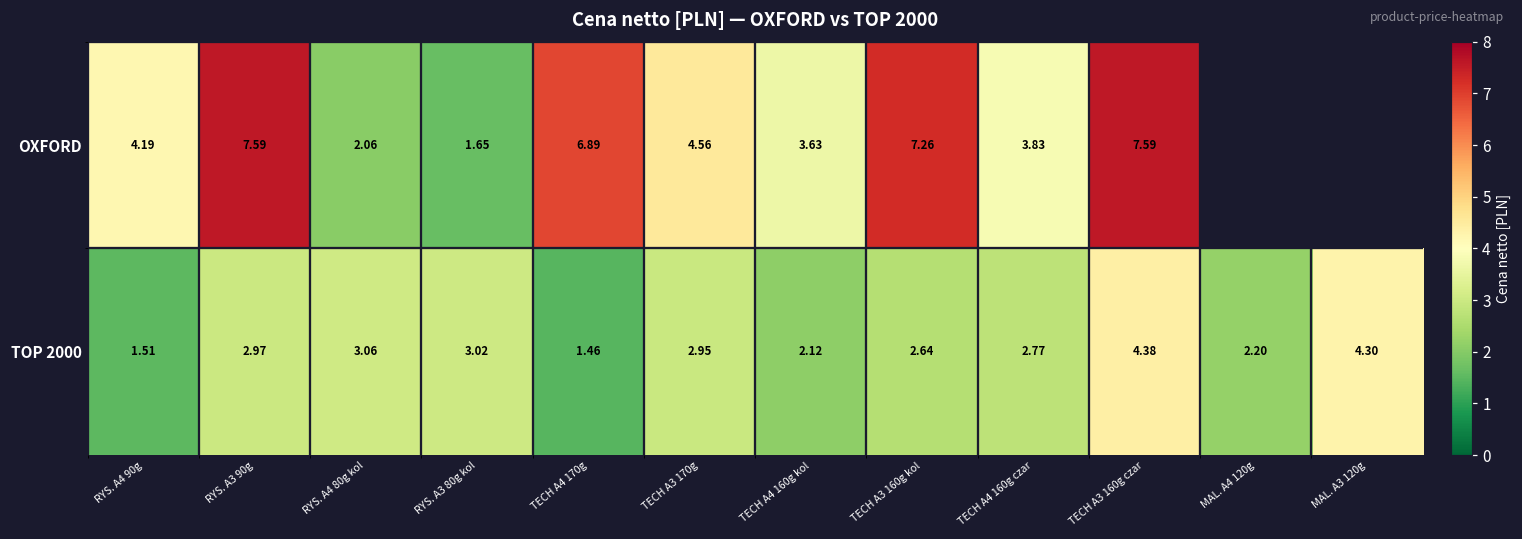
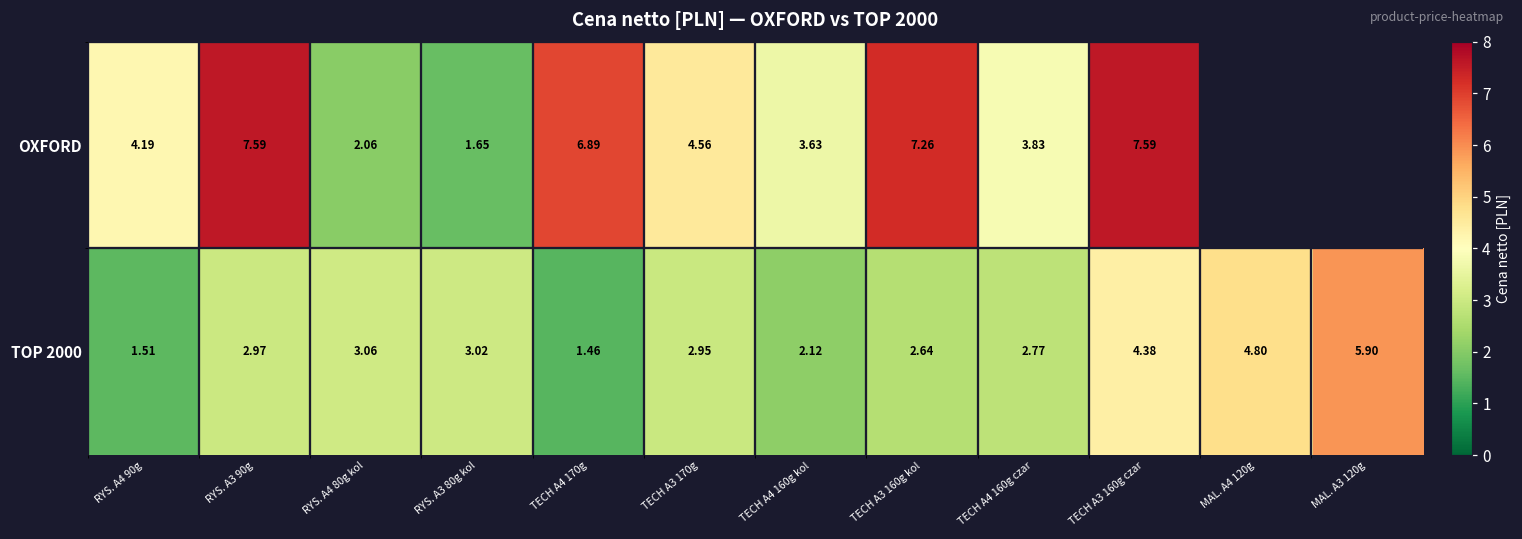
TOP 2000, MAL. A4 120g: 2.20 -> 4.80
TOP 2000, MAL. A3 120g: 4.30 -> 5.90
